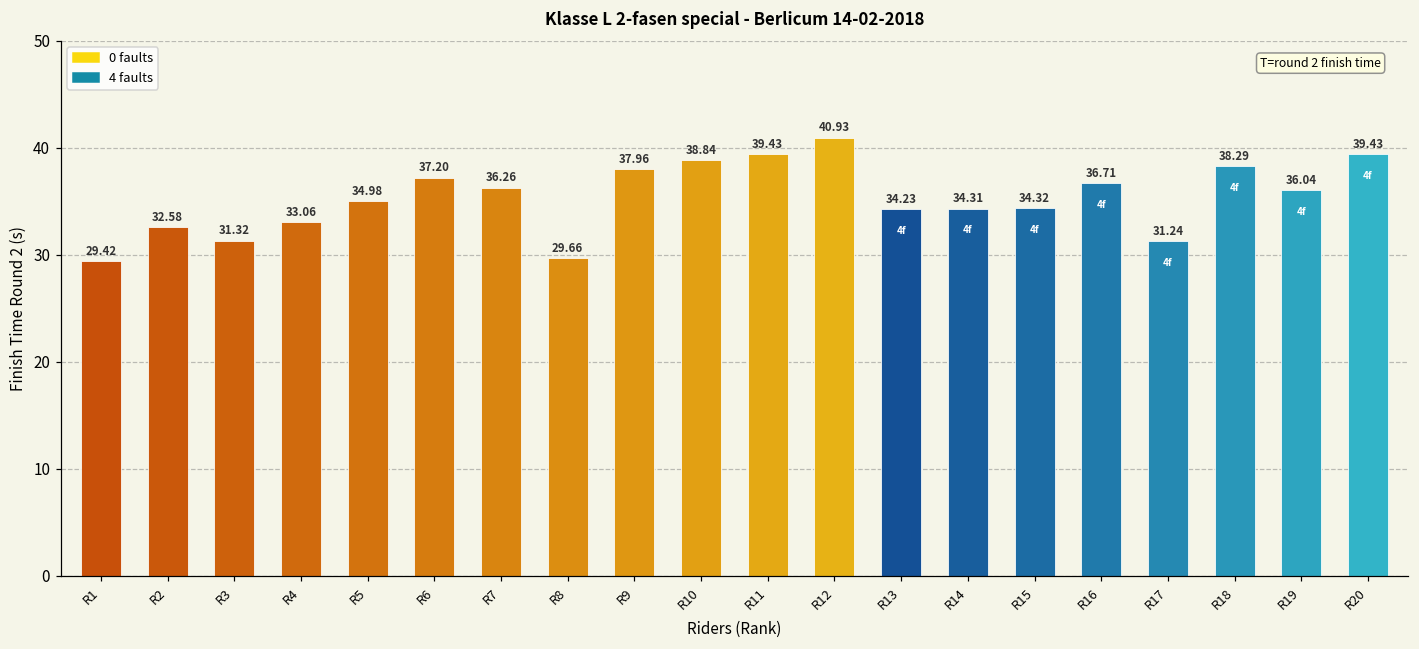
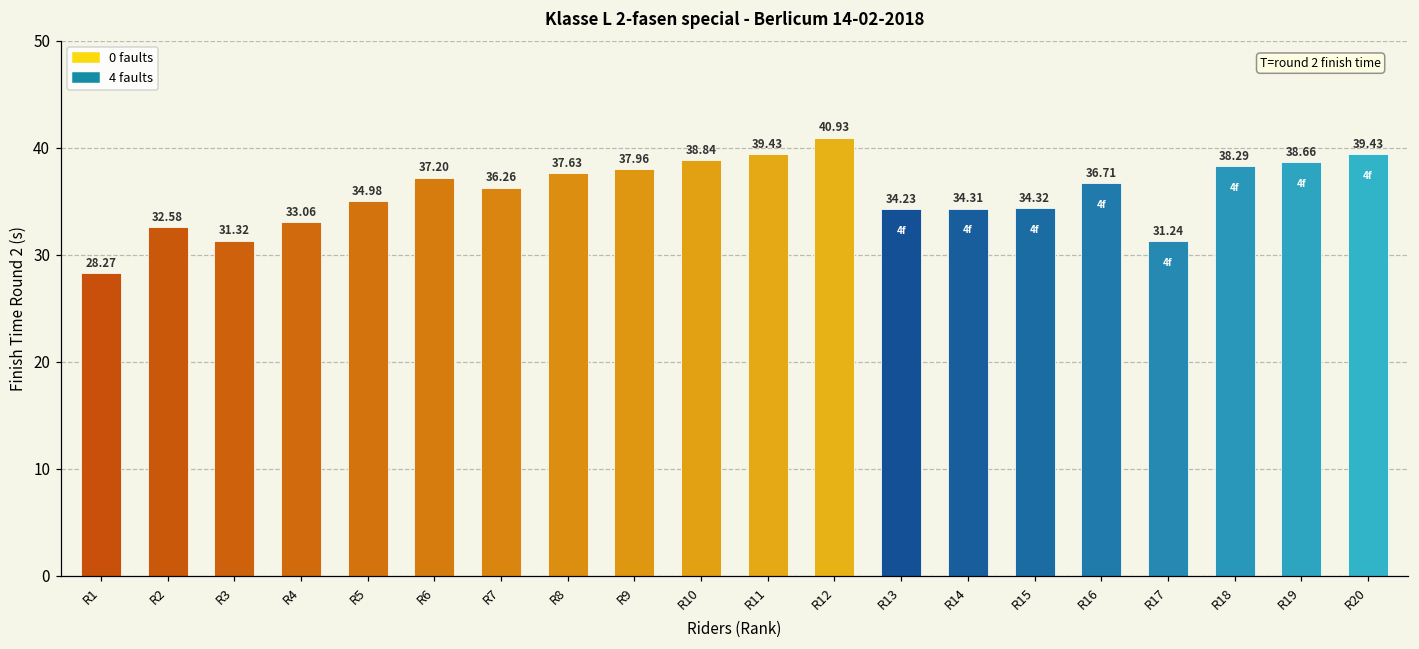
R1: 29.42 -> 28.27
R8: 29.66 -> 37.63
R19: 36.04 -> 38.66
